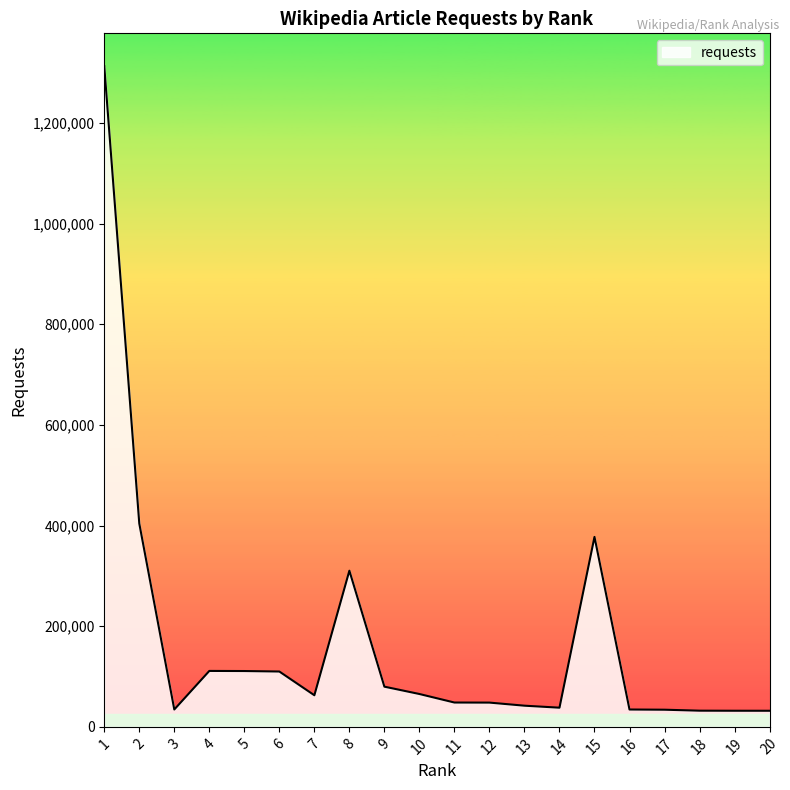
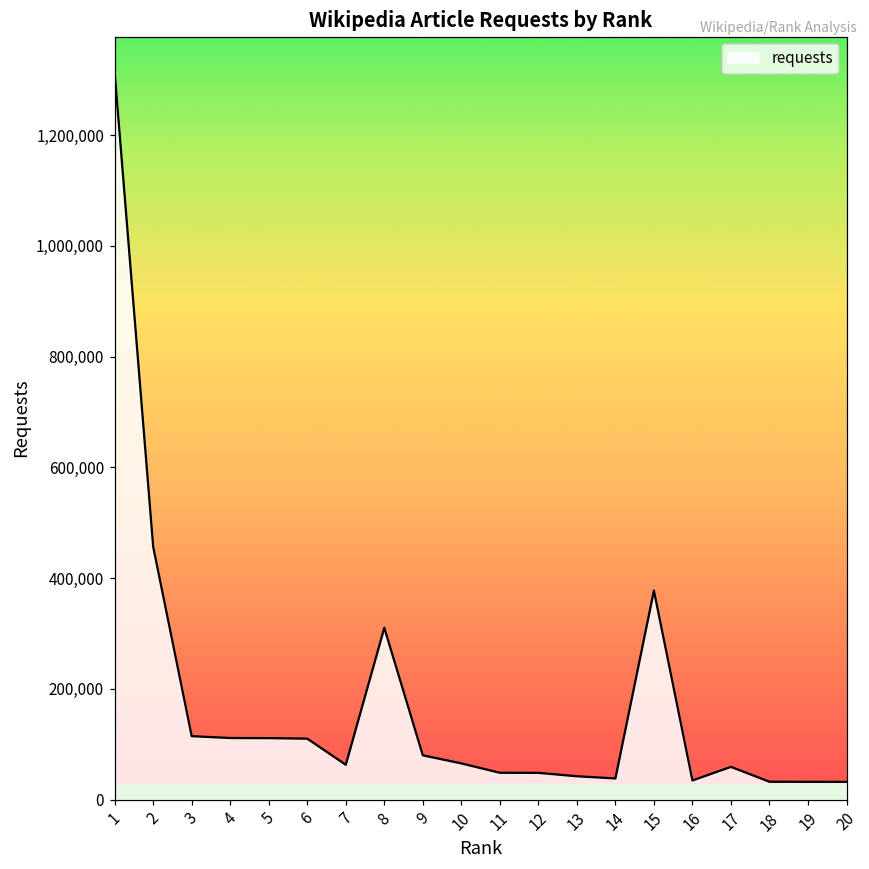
2: 400,000 -> 460,000
3: 30,000 -> 110,000
17: 30,000 -> 60,000
